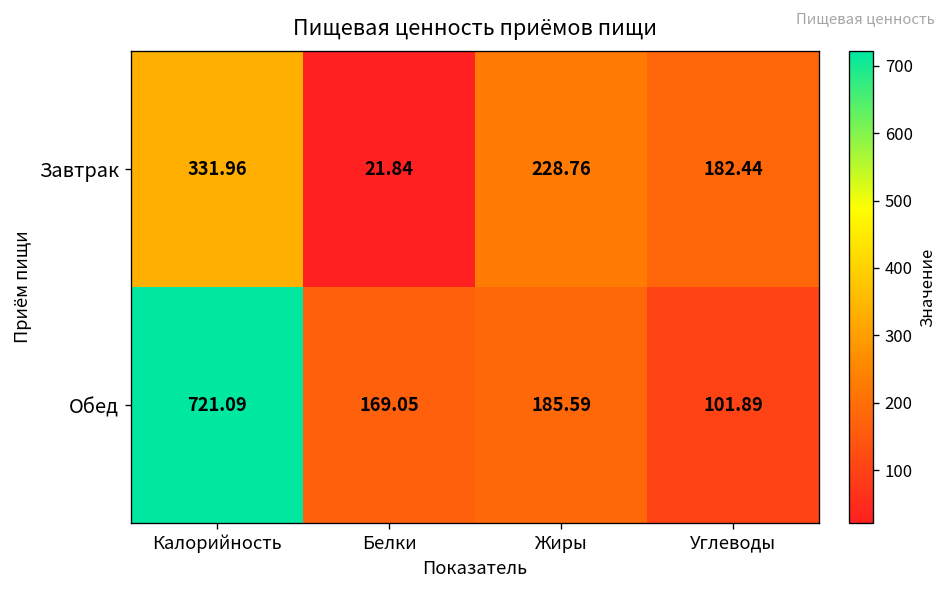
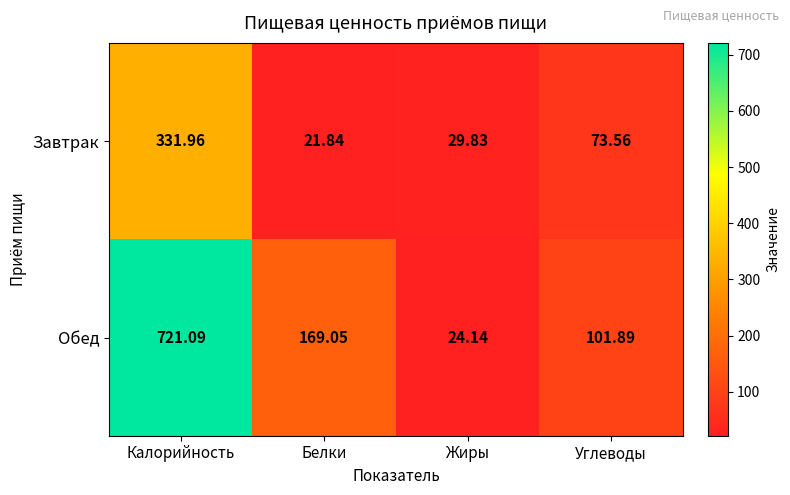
Завтрак, Жиры: 228.76 -> 29.83
Завтрак, Углеводы: 182.44 -> 73.56
Обед, Жиры: 185.59 -> 24.14
